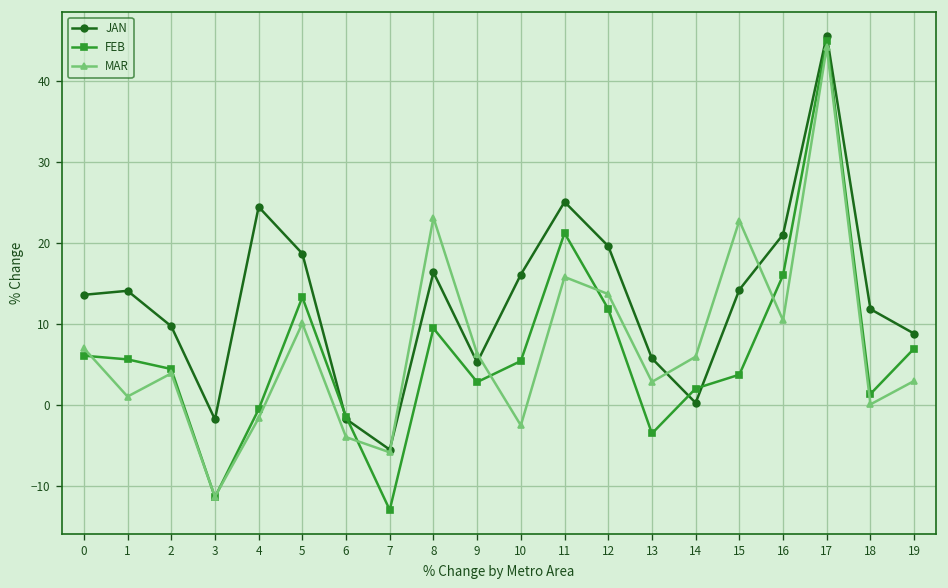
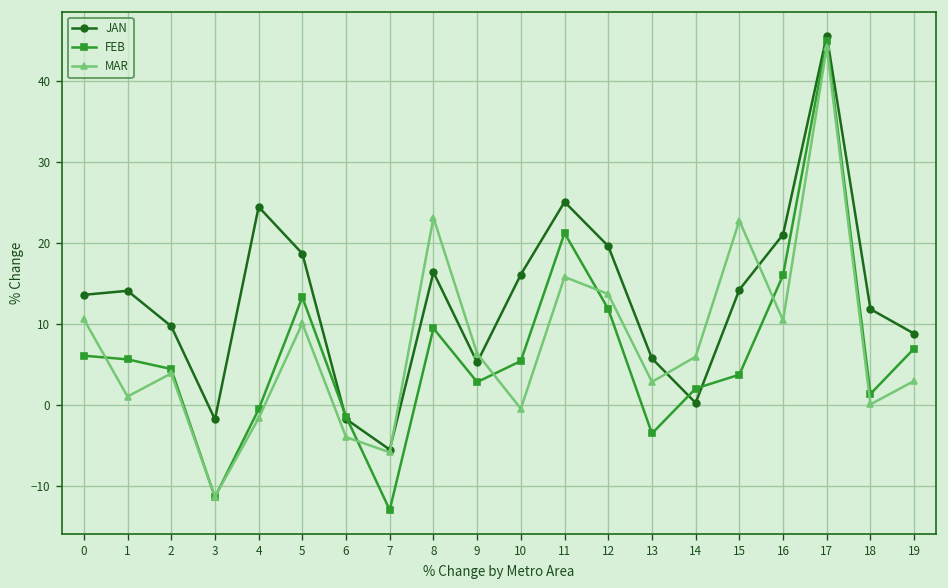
MAR, 0: 7 -> 11
MAR, 10: -3 -> 0
